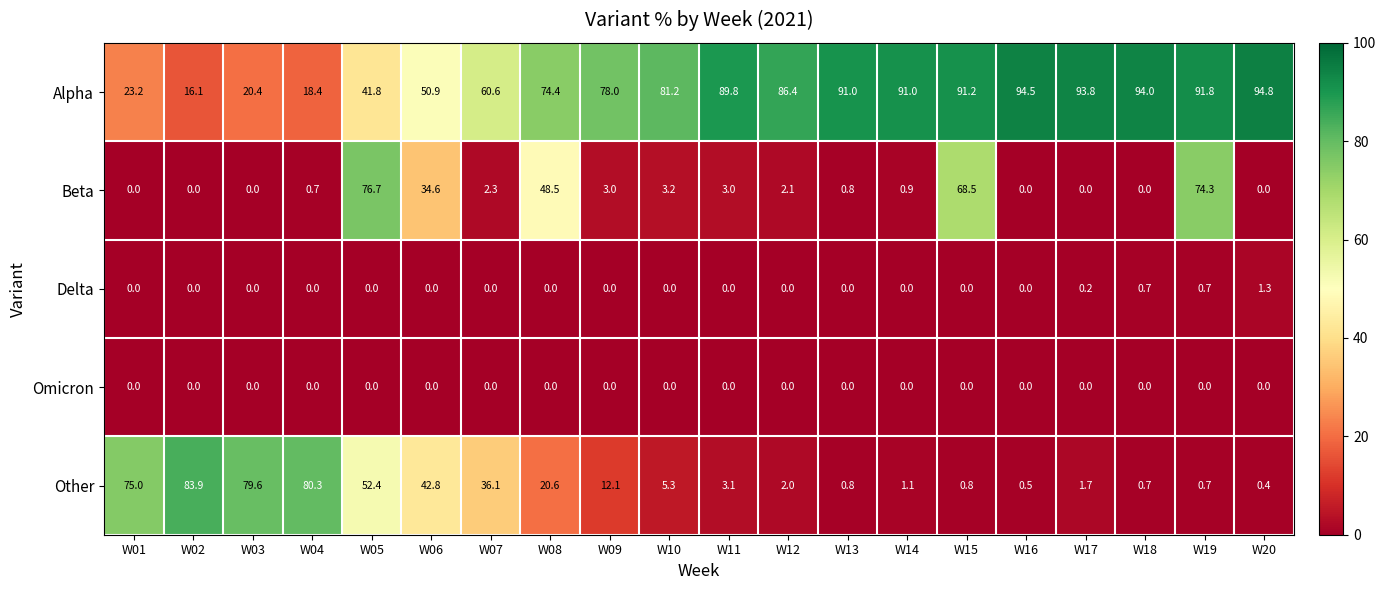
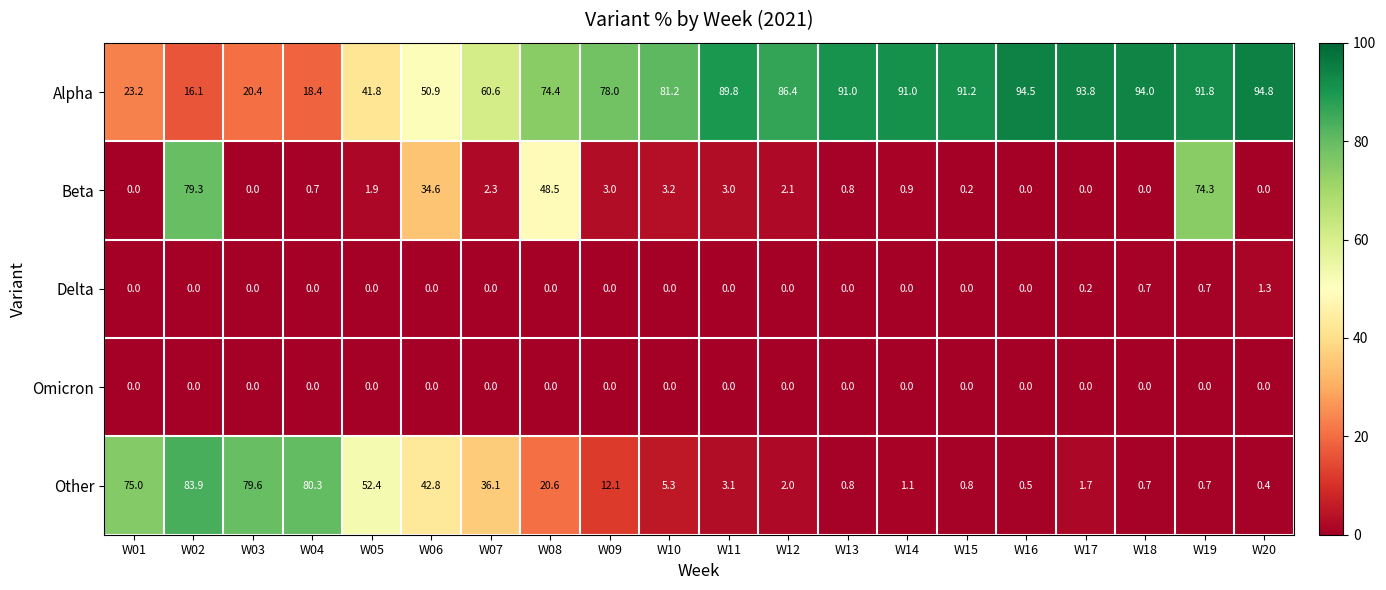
Beta, W02: 0.0 -> 79.3
Beta, W05: 76.7 -> 1.9
Beta, W15: 68.5 -> 0.2
